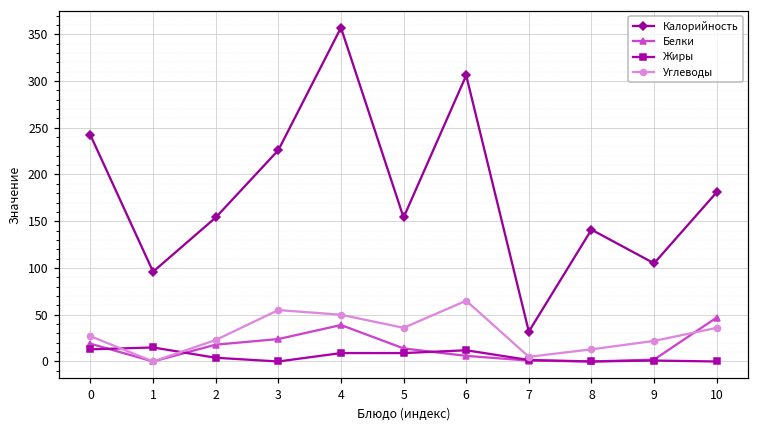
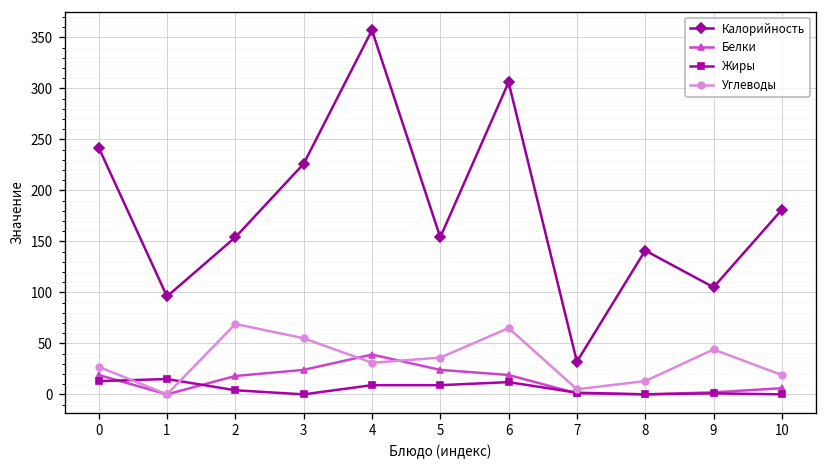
Углеводы, 2: 20 -> 70
Углеводы, 4: 50 -> 30
Белки, 5: 10 -> 20
Белки, 6: 10 -> 20
Углеводы, 9: 20 -> 40
Белки, 10: 50 -> 10
Углеводы, 10: 40 -> 20
